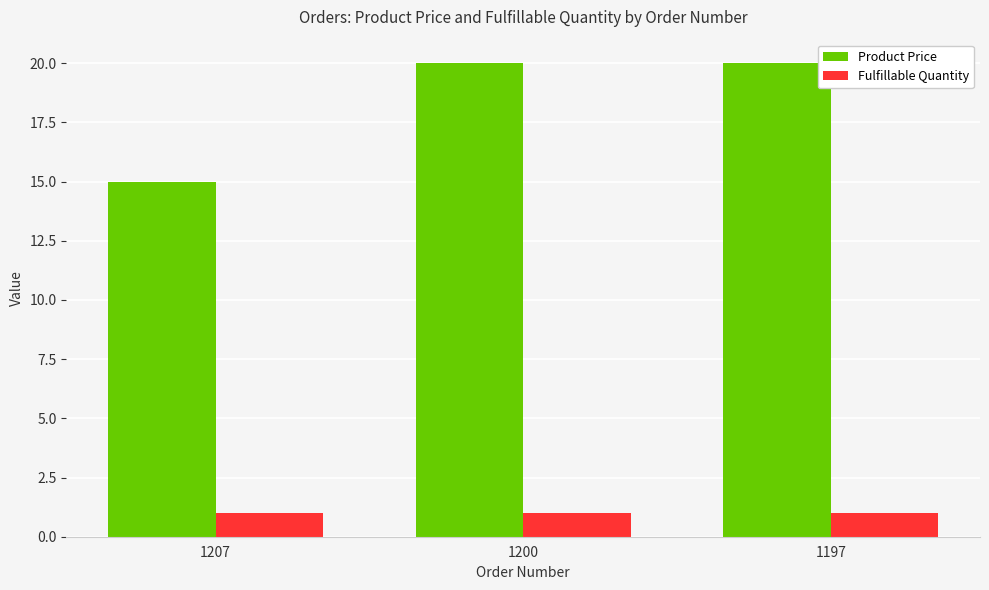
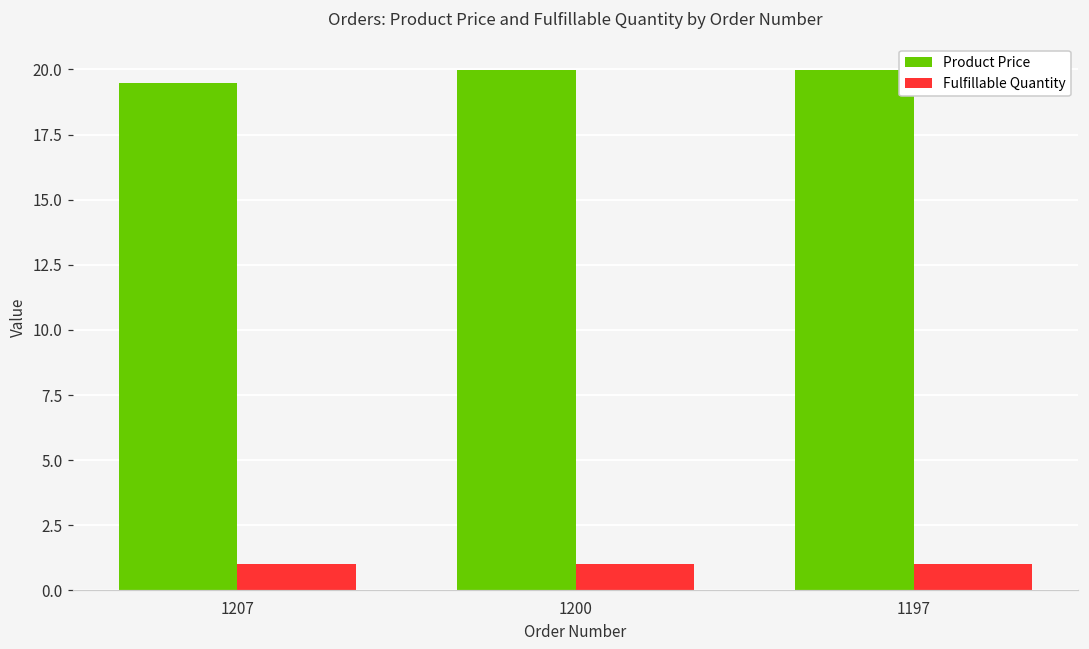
Product Price, 1207: 15.0 -> 19.5
